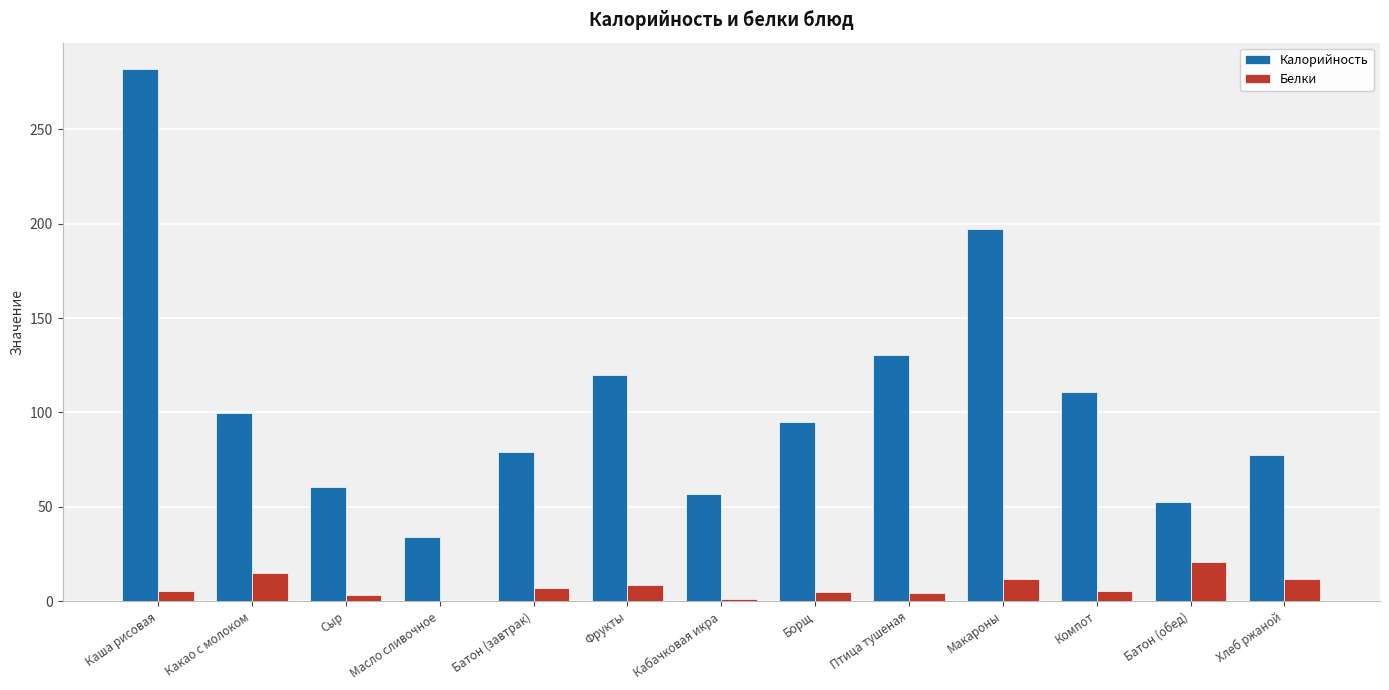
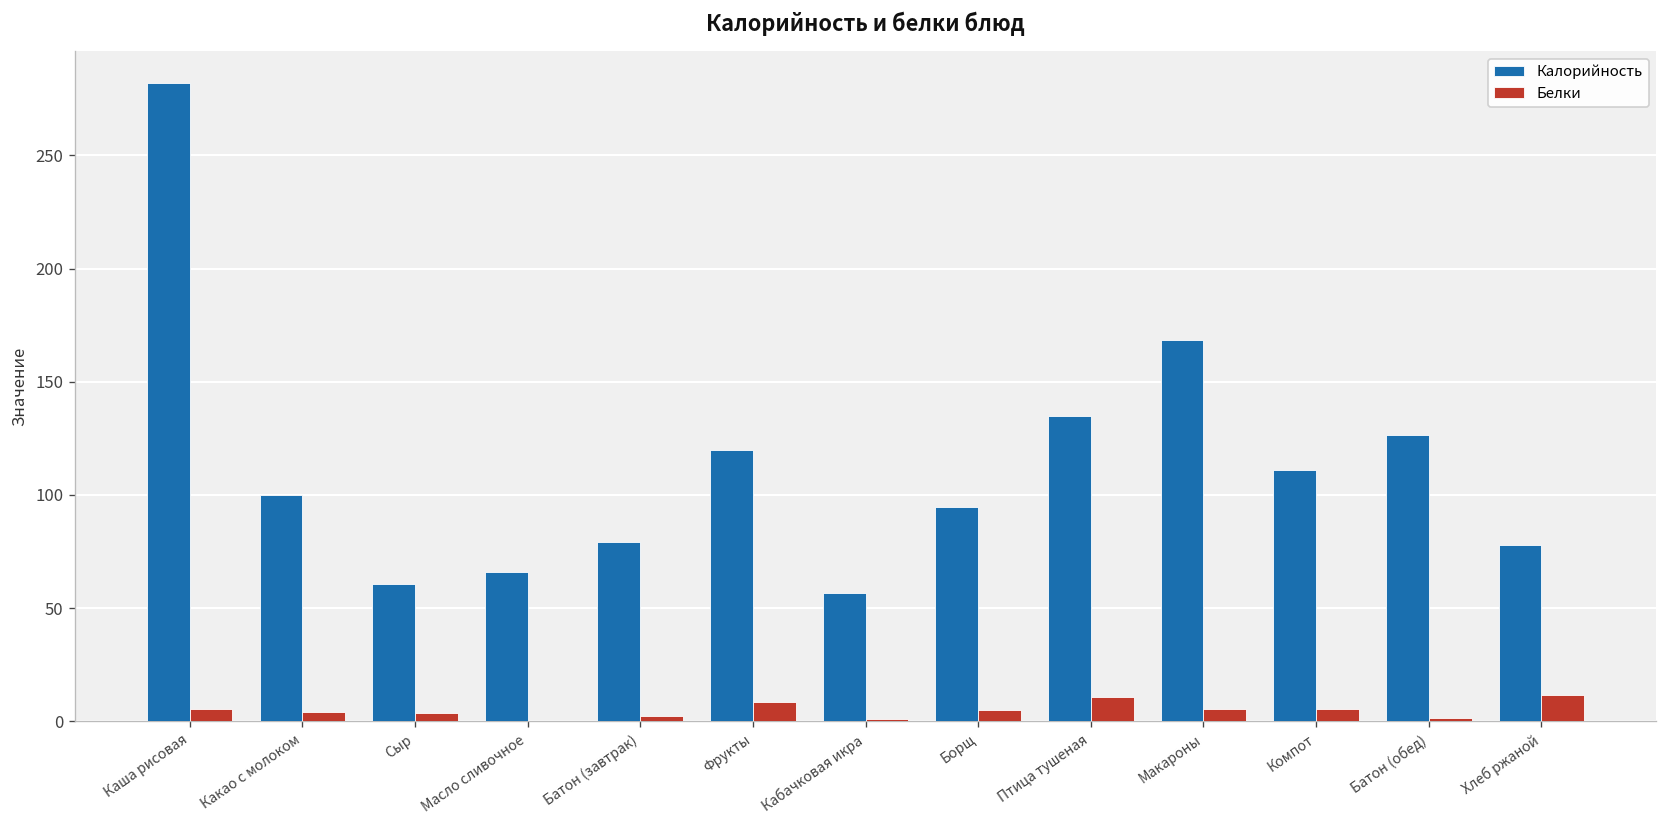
Белки, Какао с молоком: 15 -> 4
Калорийность, Масло сливочное: 34 -> 66
Белки, Батон (завтрак): 7 -> 2
Калорийность, Птица тушеная: 131 -> 135
Белки, Птица тушеная: 4 -> 11
Калорийность, Макароны: 197 -> 168
Белки, Макароны: 12 -> 6
Калорийность, Батон (обед): 53 -> 127
Белки, Батон (обед): 21 -> 2
